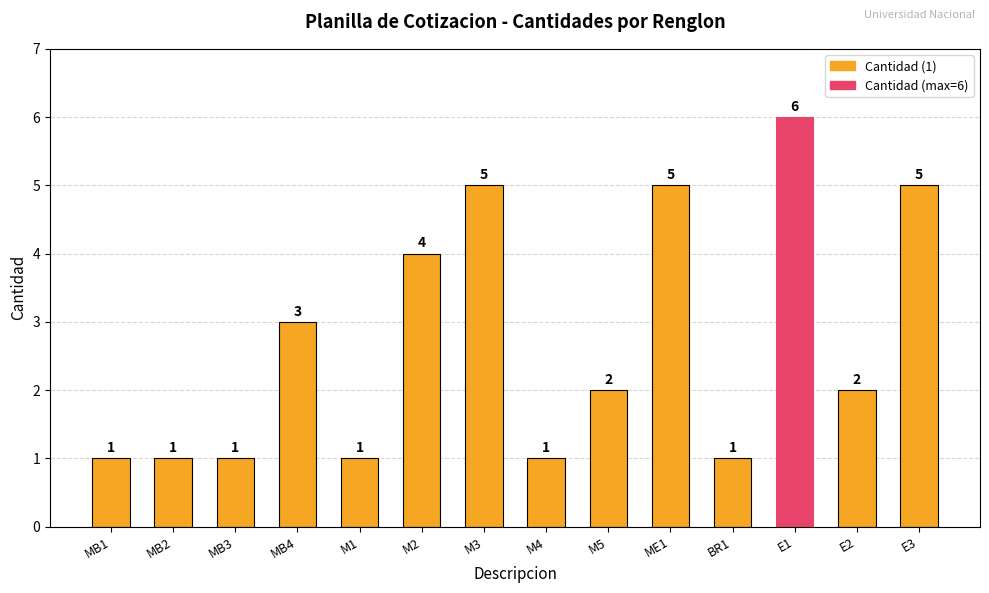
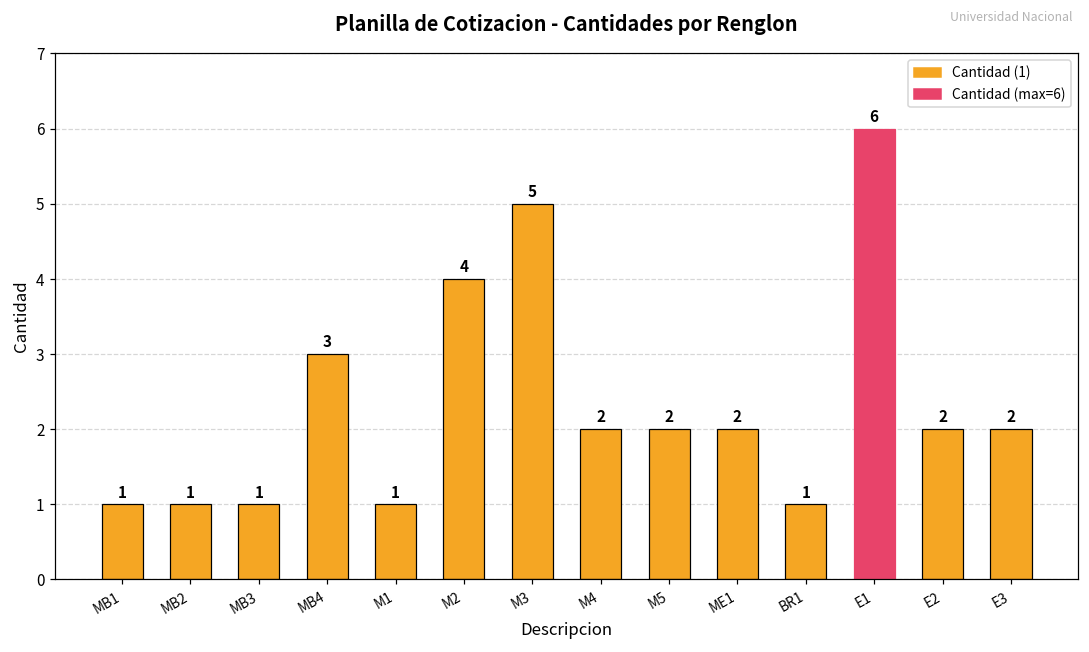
M4: 1 -> 2
ME1: 5 -> 2
E3: 5 -> 2
